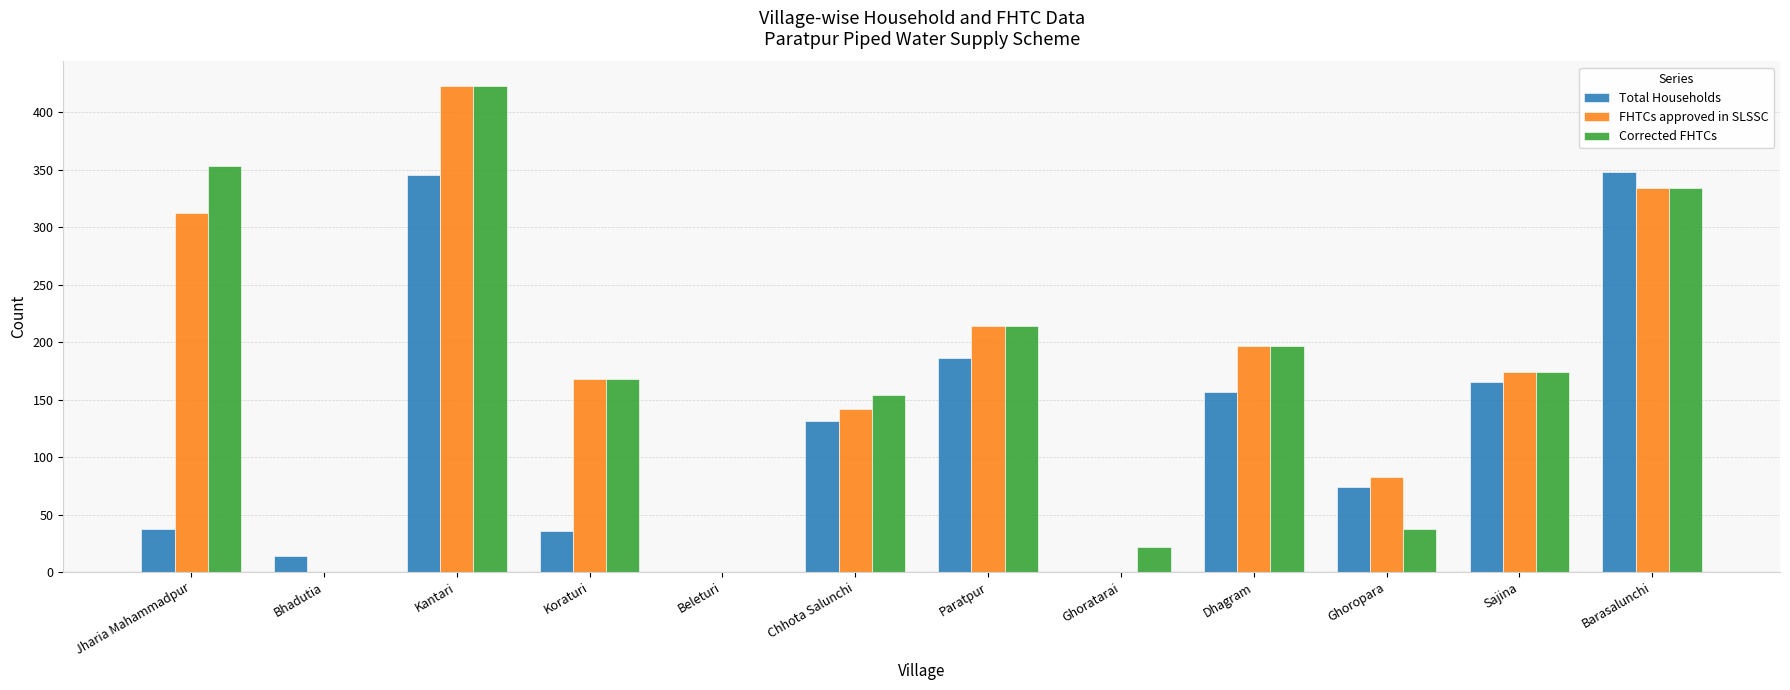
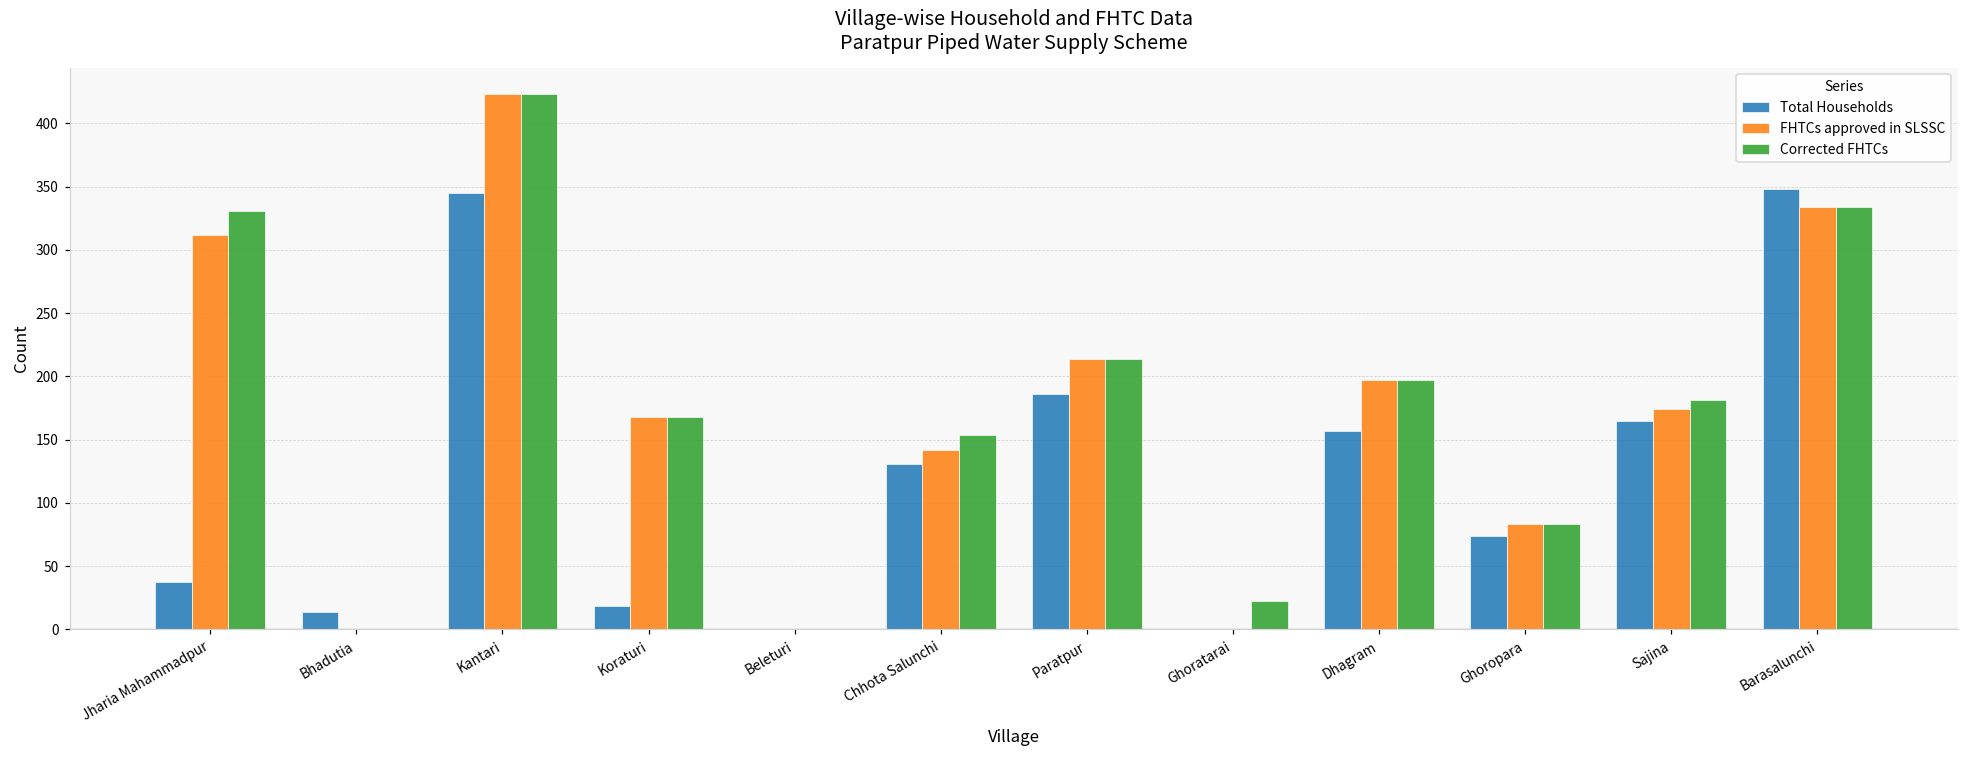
Corrected FHTCs, Jharia Mahammadpur: 353 -> 331
Total Households, Koraturi: 36 -> 18
Corrected FHTCs, Ghoropara: 37 -> 83
Corrected FHTCs, Sajina: 174 -> 181
